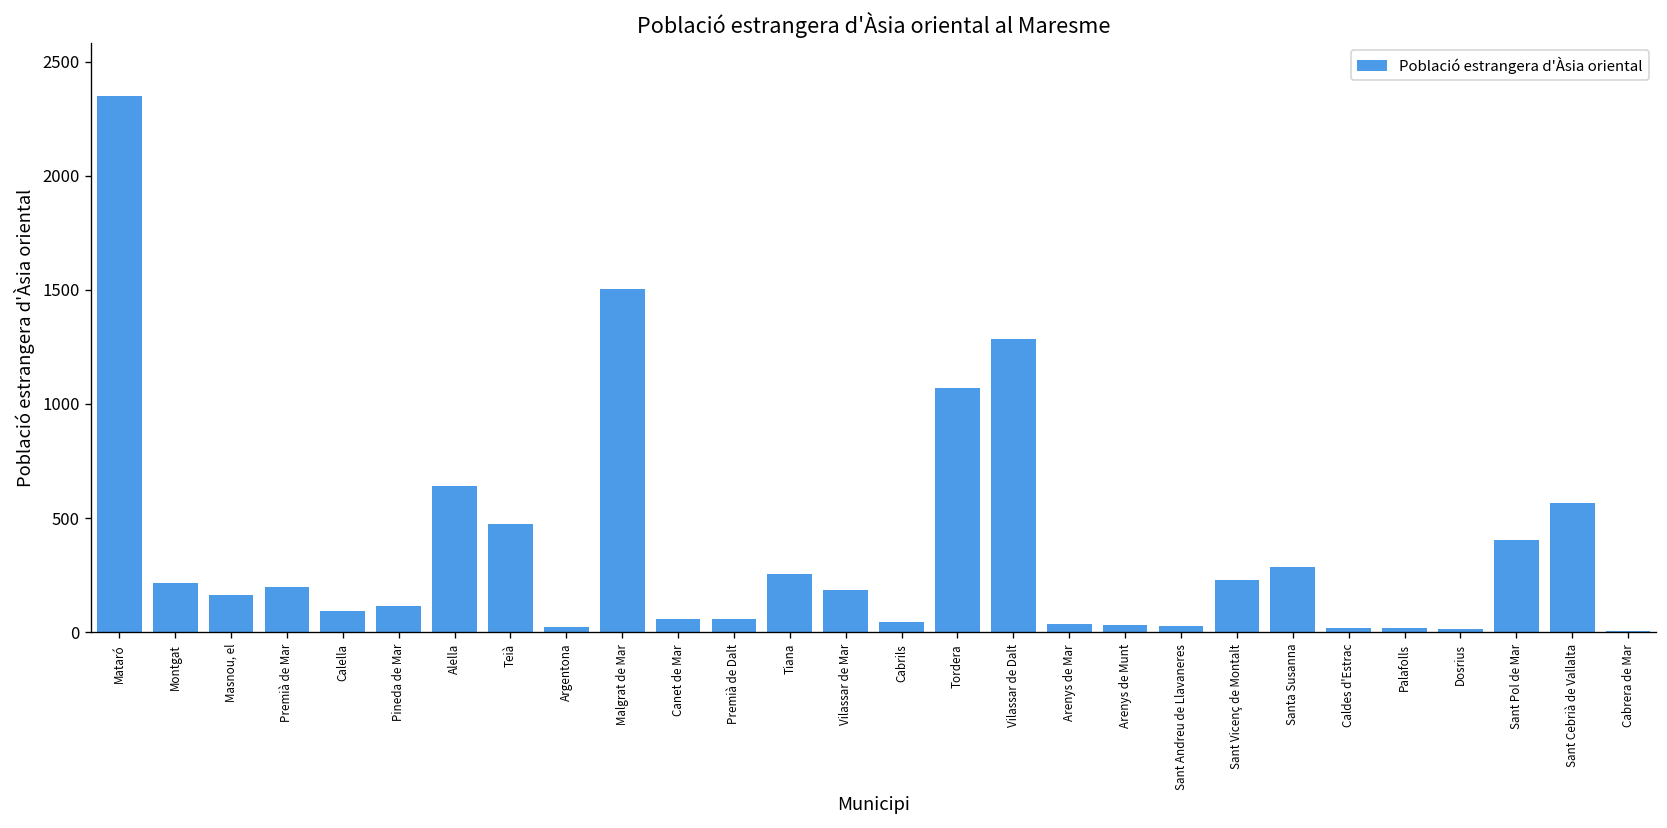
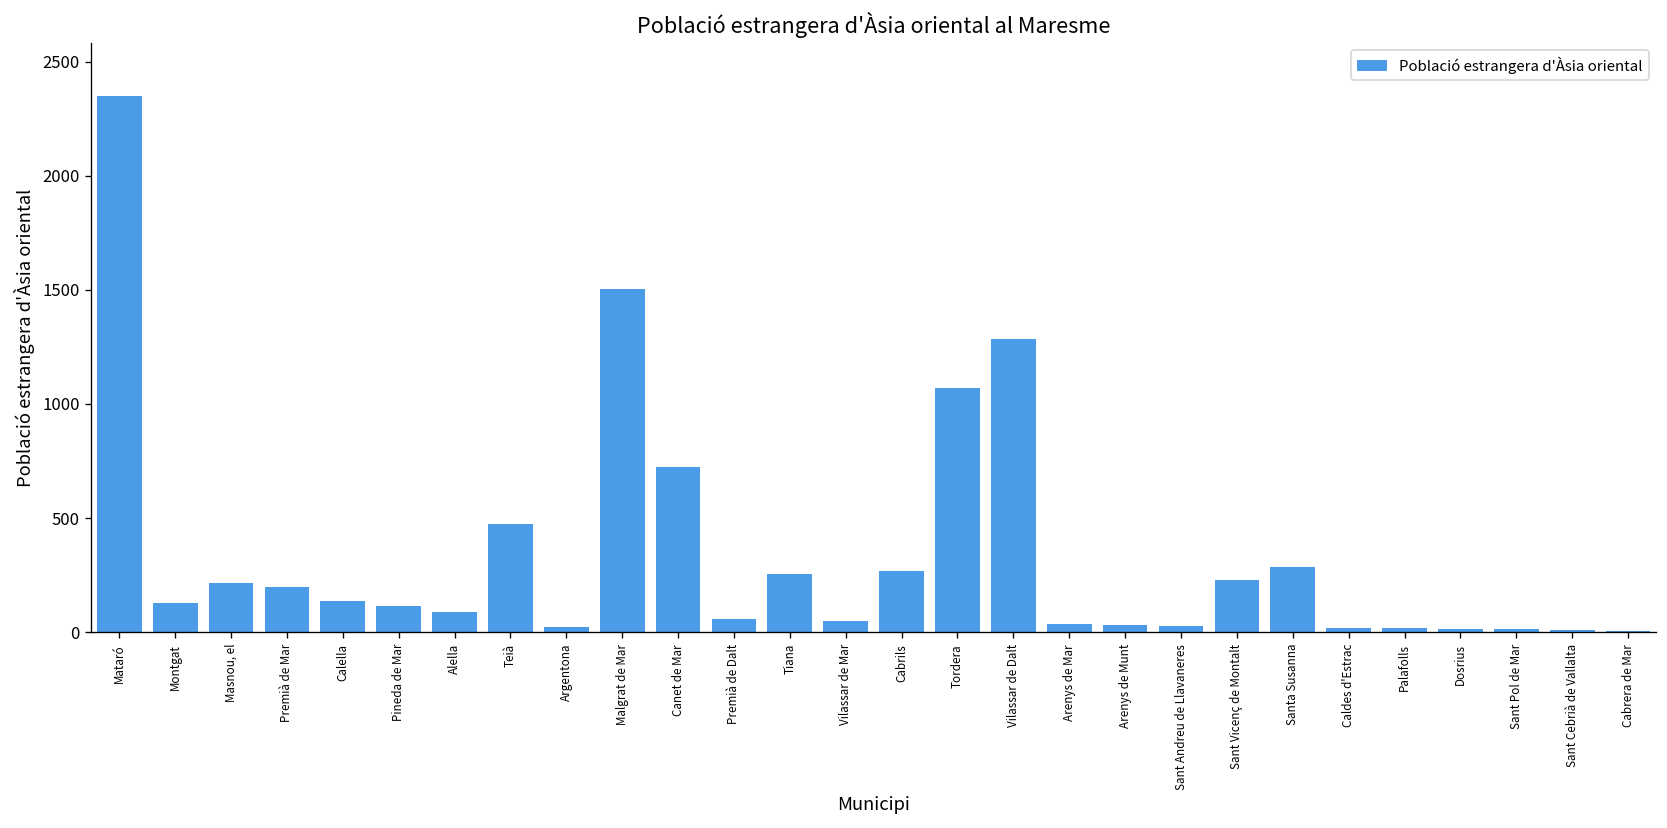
Montgat: 220 -> 130
Masnou, el: 160 -> 210
Calella: 90 -> 140
Alella: 640 -> 90
Canet de Mar: 60 -> 730
Vilassar de Mar: 180 -> 50
Cabrils: 50 -> 270
Sant Pol de Mar: 400 -> 10
Sant Cebrià de Vallalta: 570 -> 10
